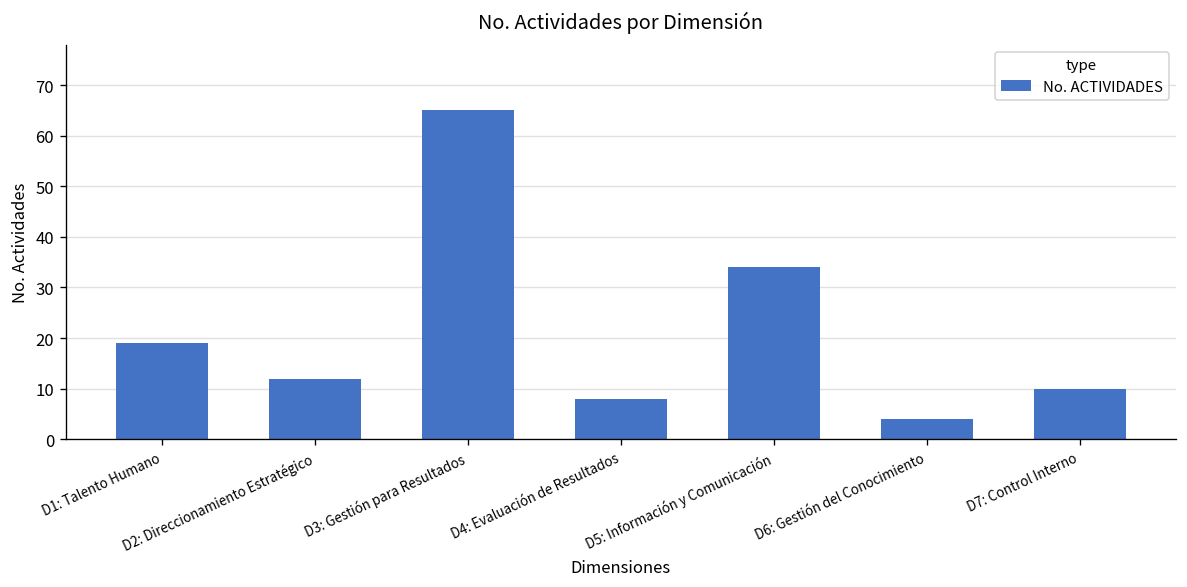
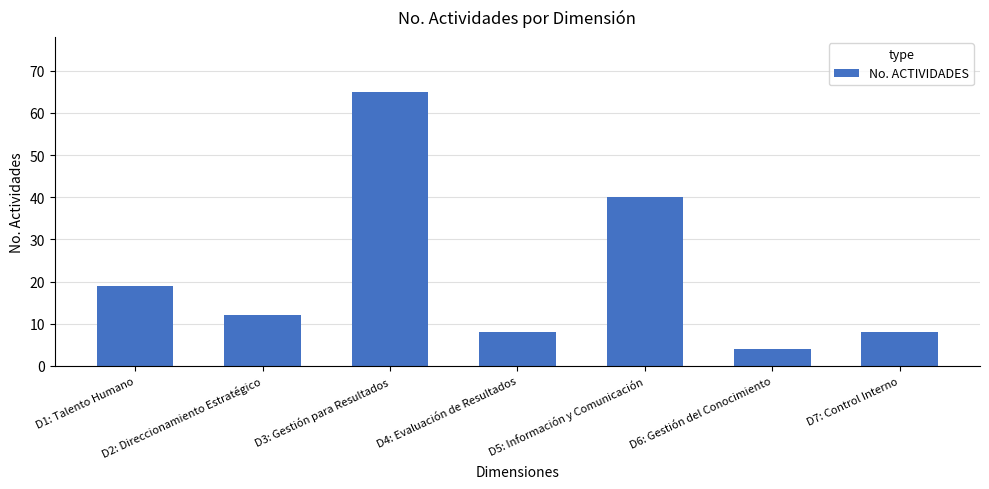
D5: Información y Comunicación: 34 -> 40
D7: Control Interno: 10 -> 8
